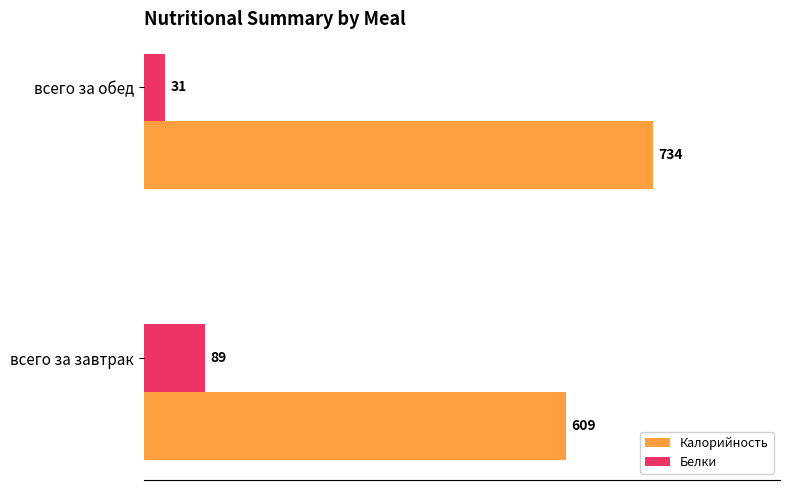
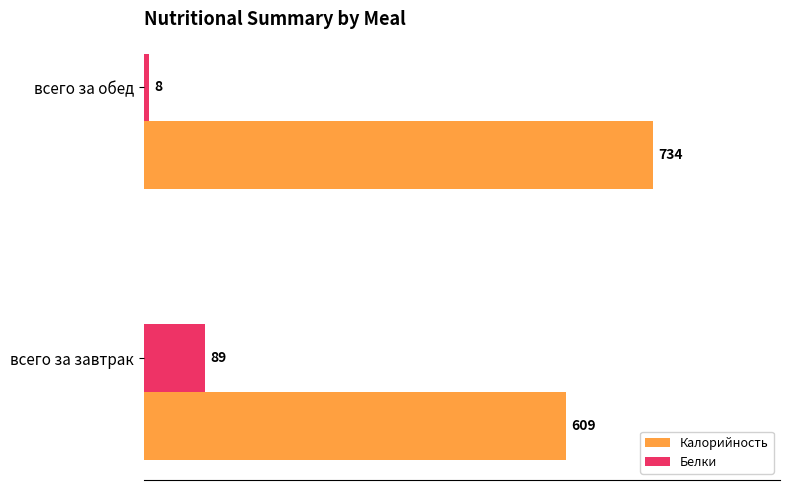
Белки, всего за обед: 31 -> 8
